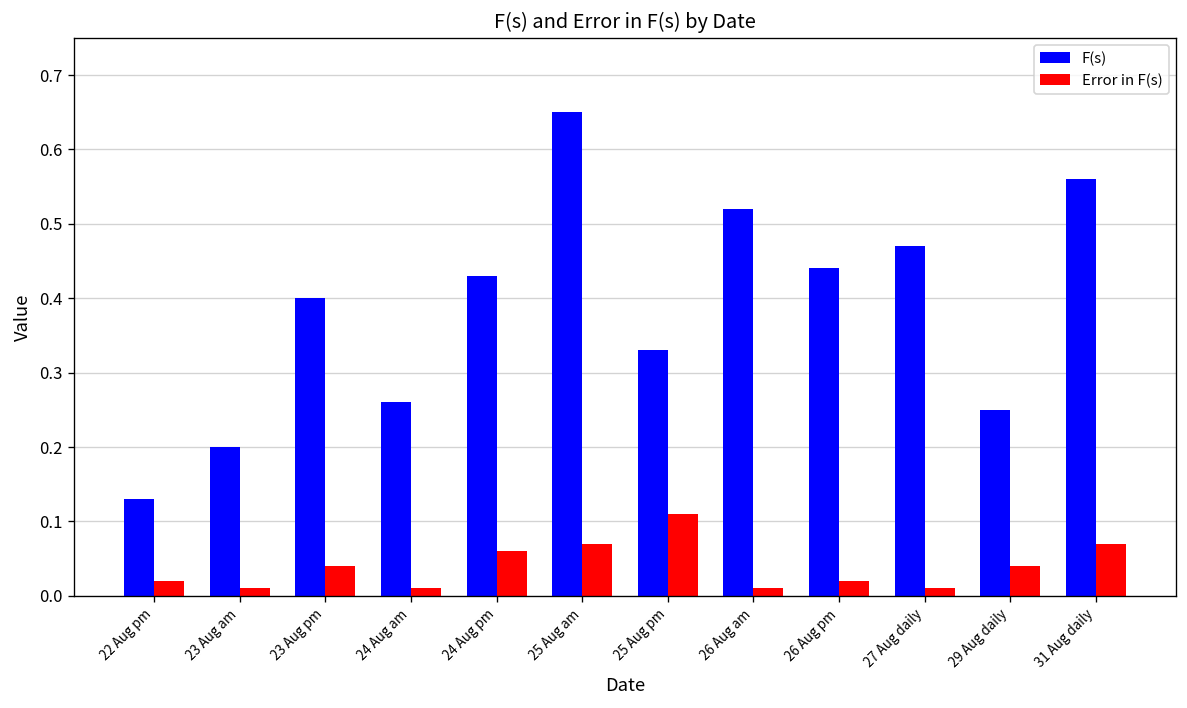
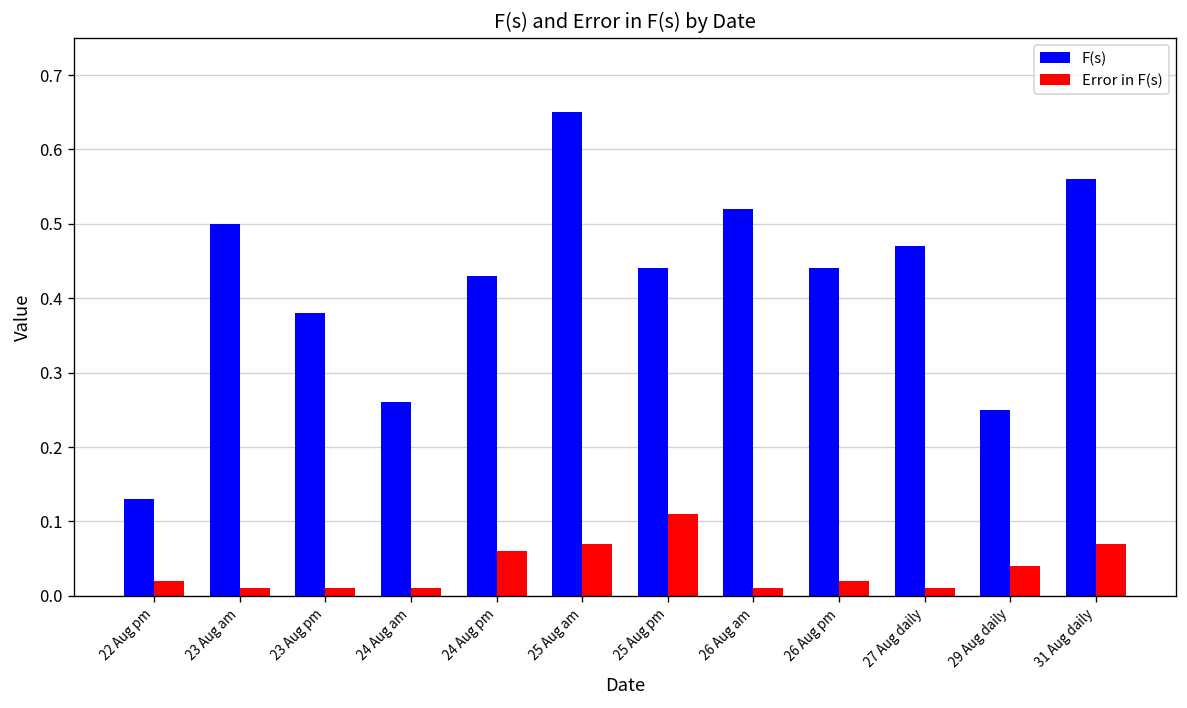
F(s), 23 Aug am: 0.2 -> 0.5
F(s), 23 Aug pm: 0.40 -> 0.38
Error in F(s), 23 Aug pm: 0.04 -> 0.01
F(s), 25 Aug pm: 0.33 -> 0.44
